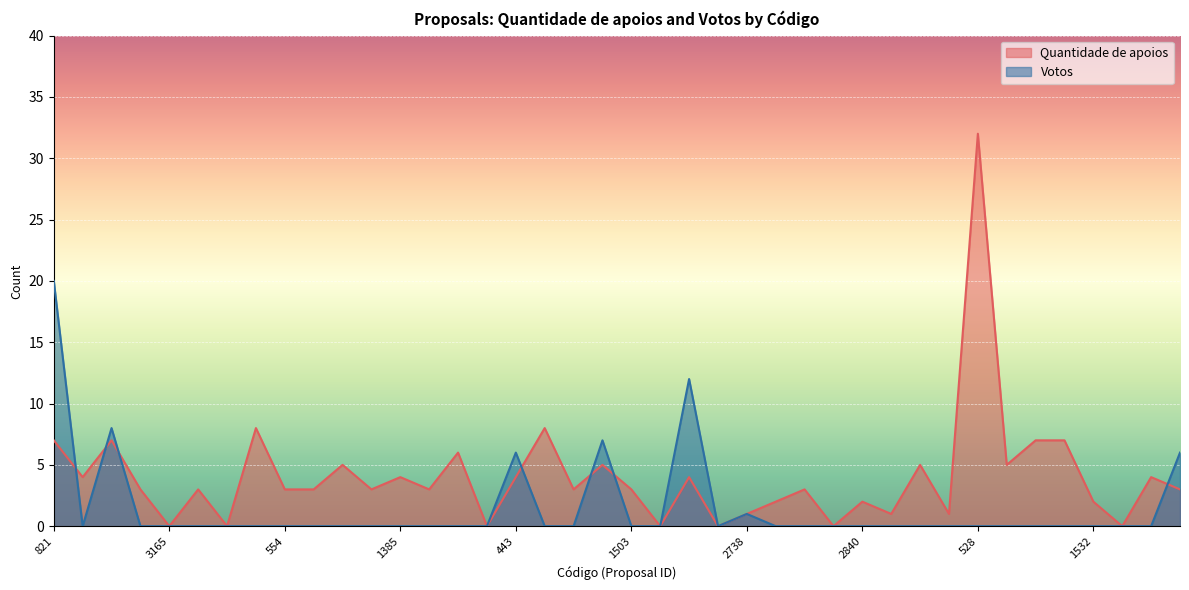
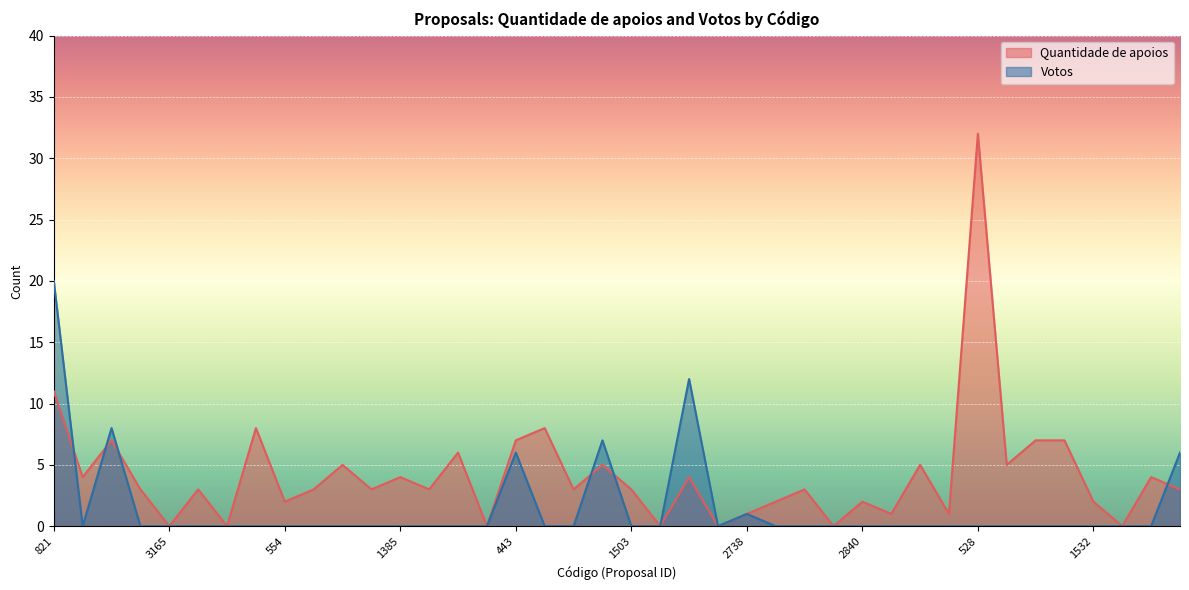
Quantidade de apoios, 821: 7 -> 11
Quantidade de apoios, 554: 3 -> 2
Quantidade de apoios, 443: 4 -> 7
